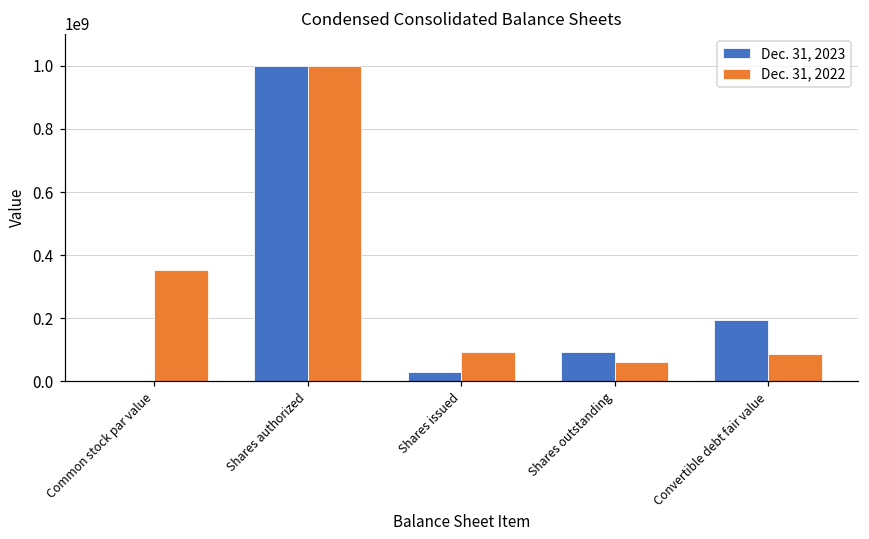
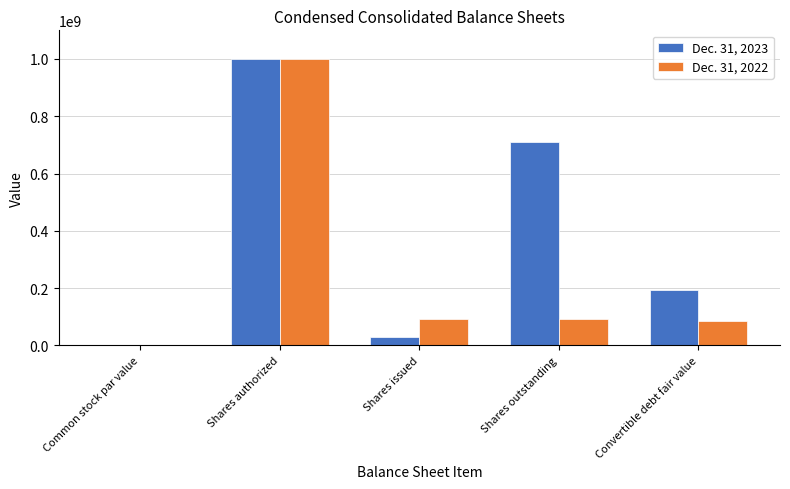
Dec. 31, 2022, Common stock par value: 350000000 -> 0
Dec. 31, 2023, Shares outstanding: 90000000 -> 710000000
Dec. 31, 2022, Shares outstanding: 60000000 -> 90000000
